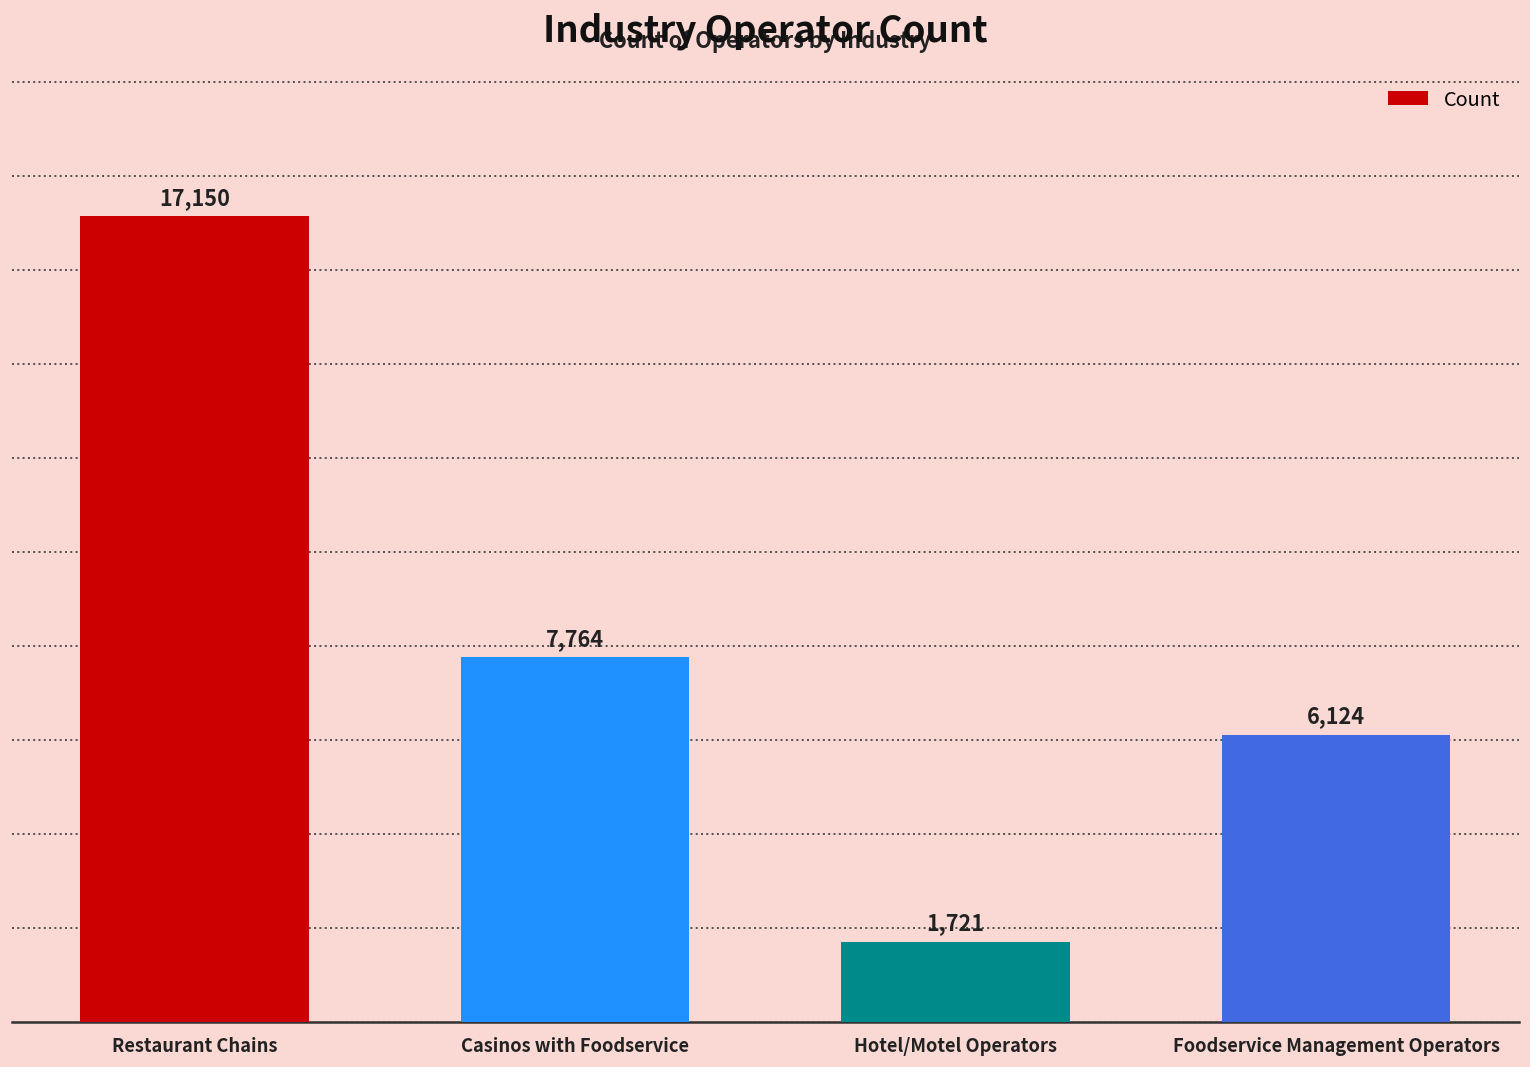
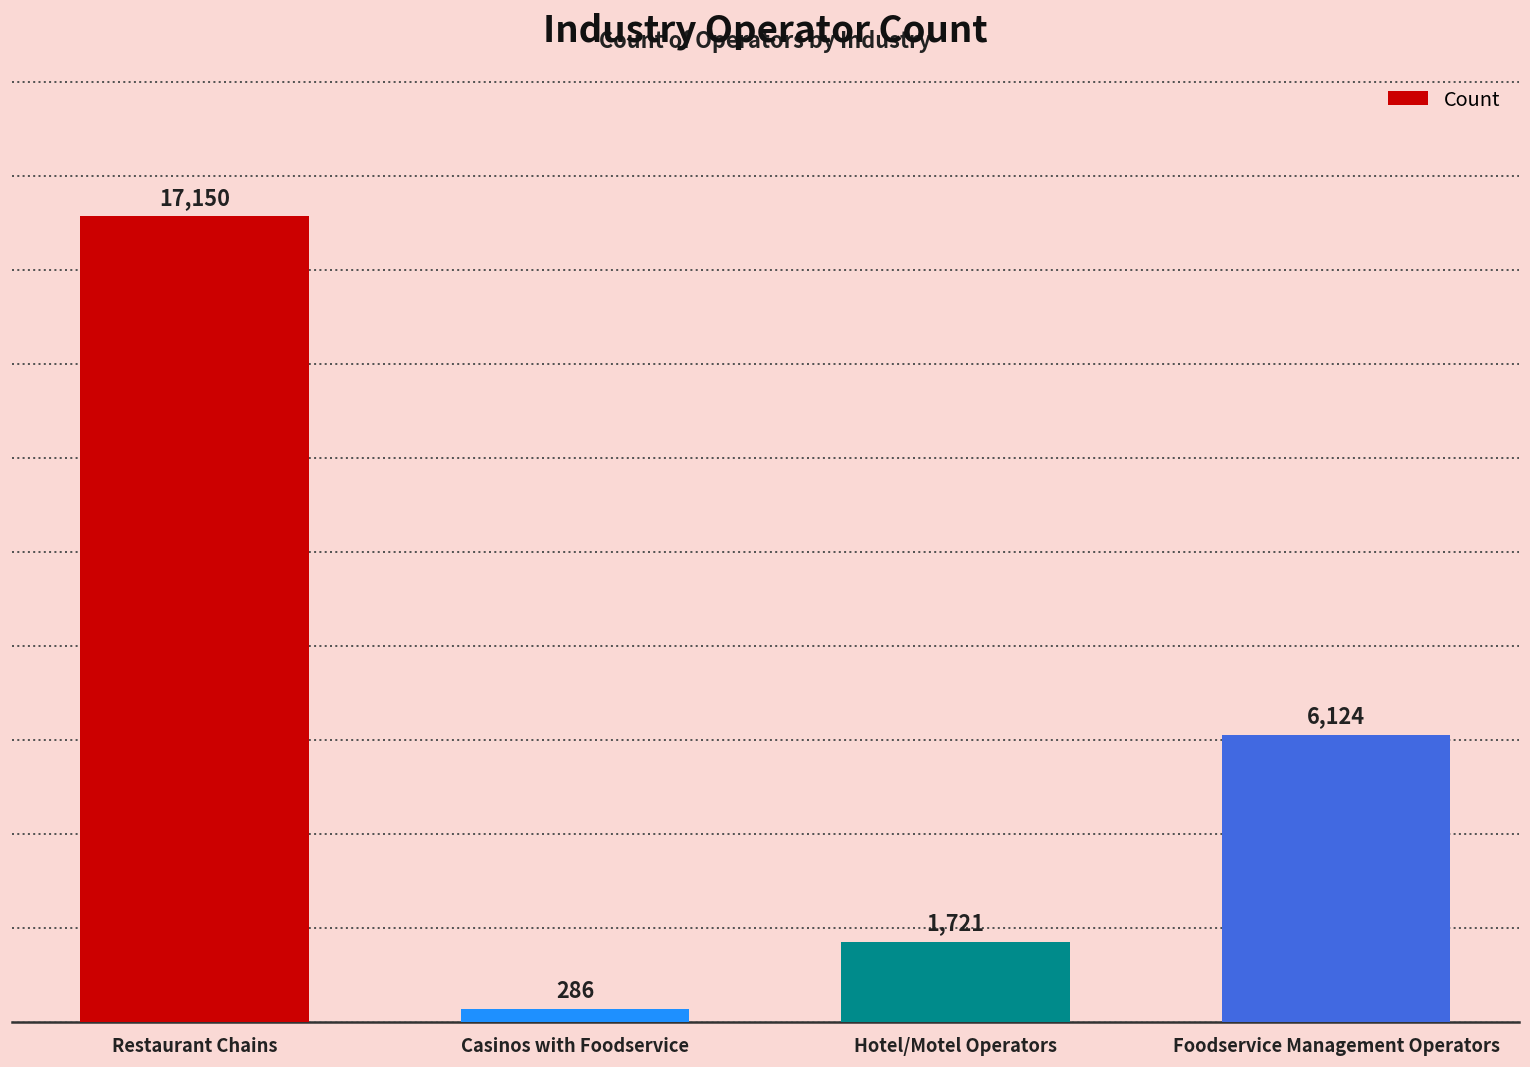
Casinos with Foodservice: 7,764 -> 286
